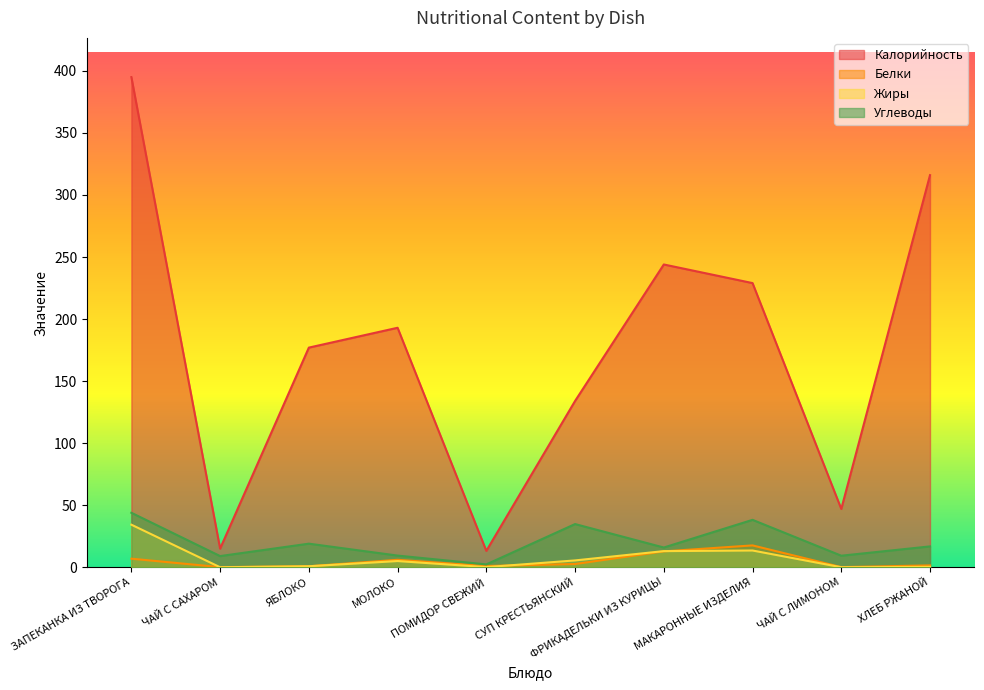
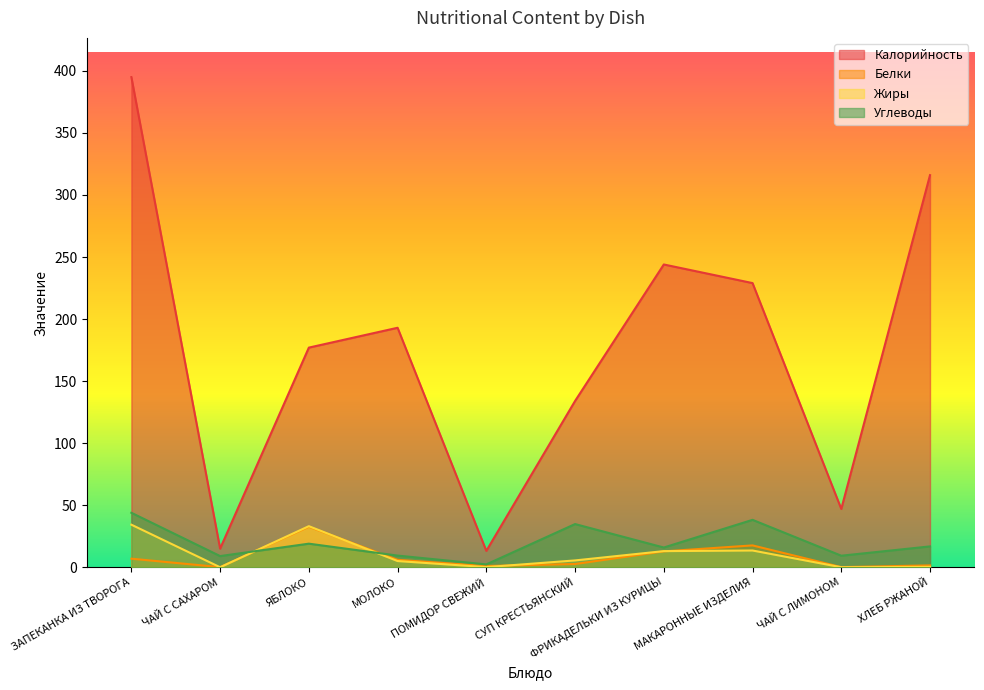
Белки, ЯБЛОКО: 1 -> 33
Жиры, ЯБЛОКО: 1 -> 33
